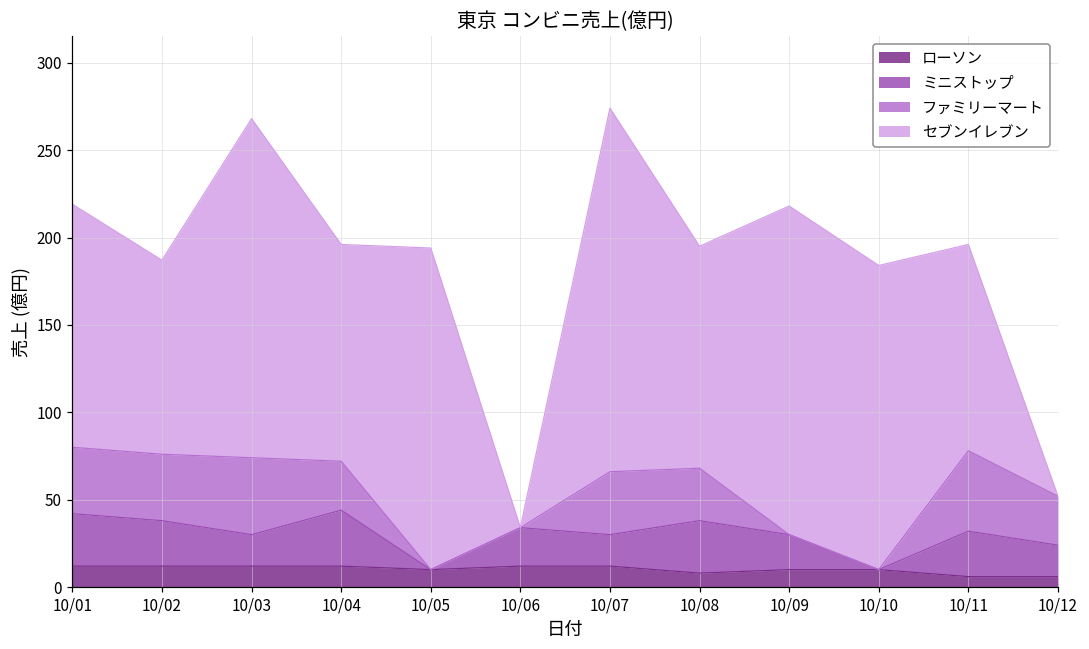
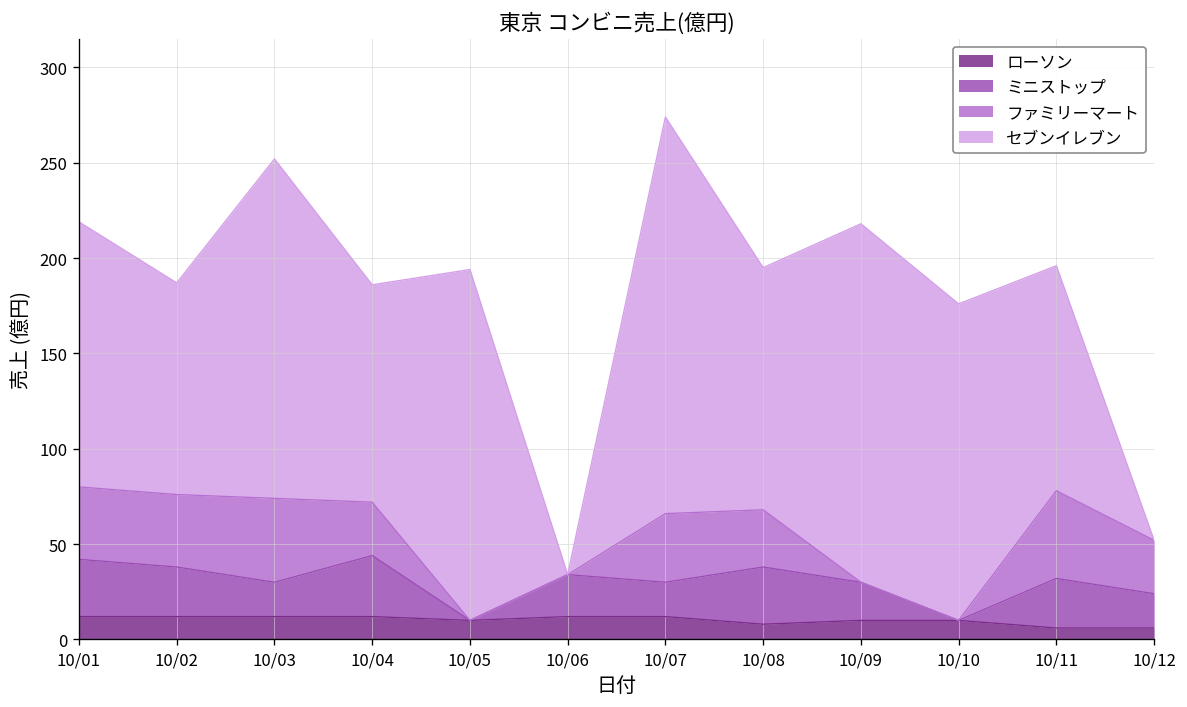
セブンイレブン, 10/03: 194 -> 178
セブンイレブン, 10/04: 124 -> 114
セブンイレブン, 10/10: 174 -> 166
